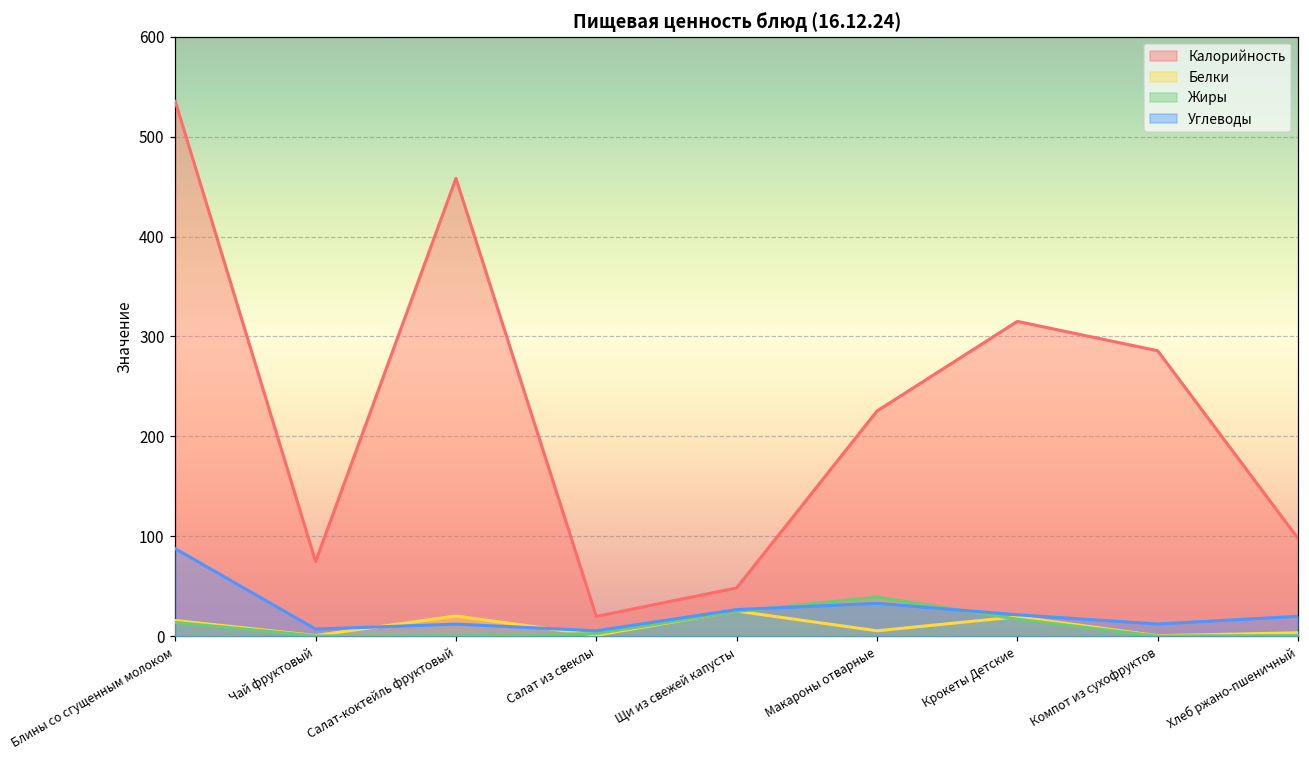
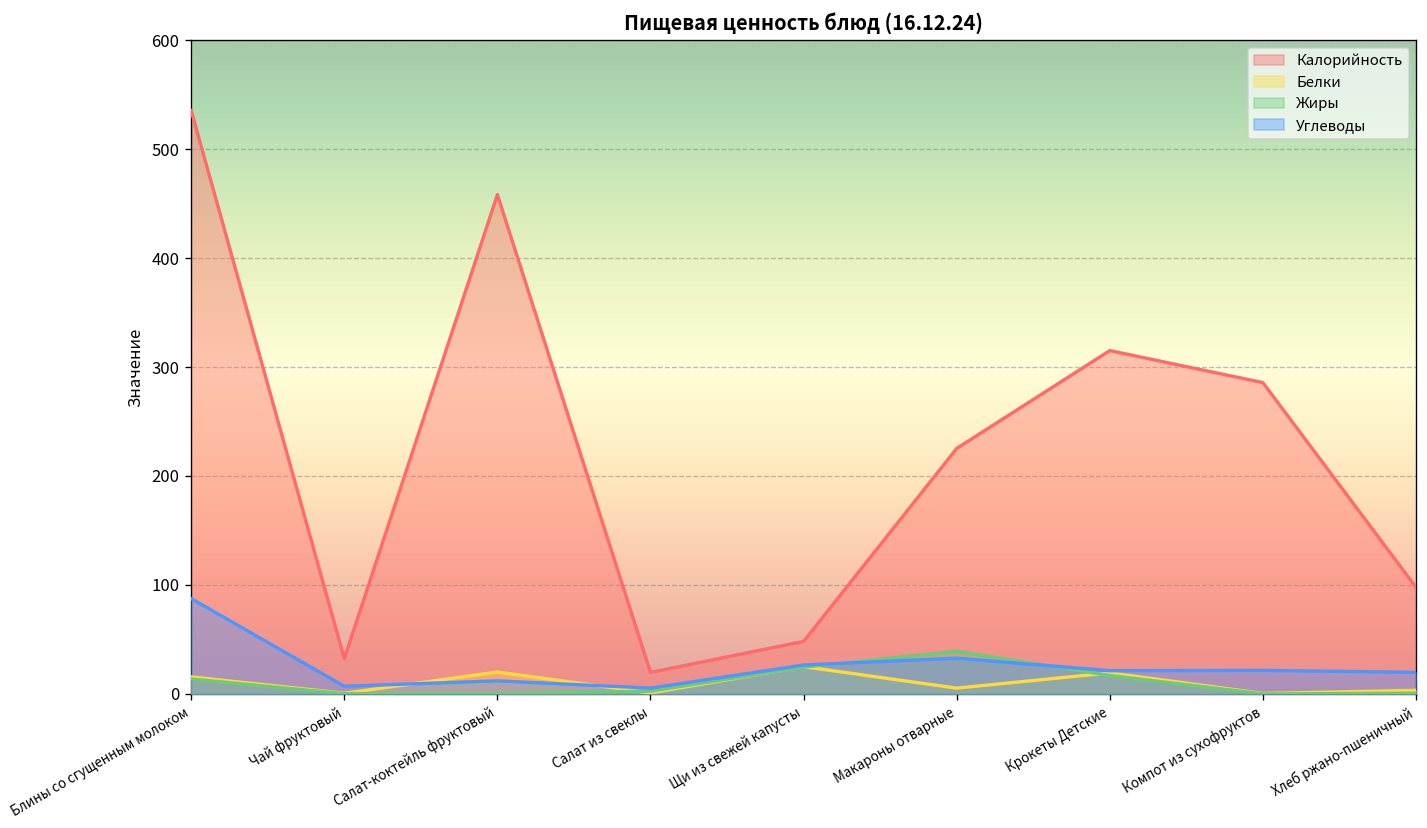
Калорийность, Чай фруктовый: 70 -> 30
Углеводы, Компот из сухофруктов: 10 -> 20
